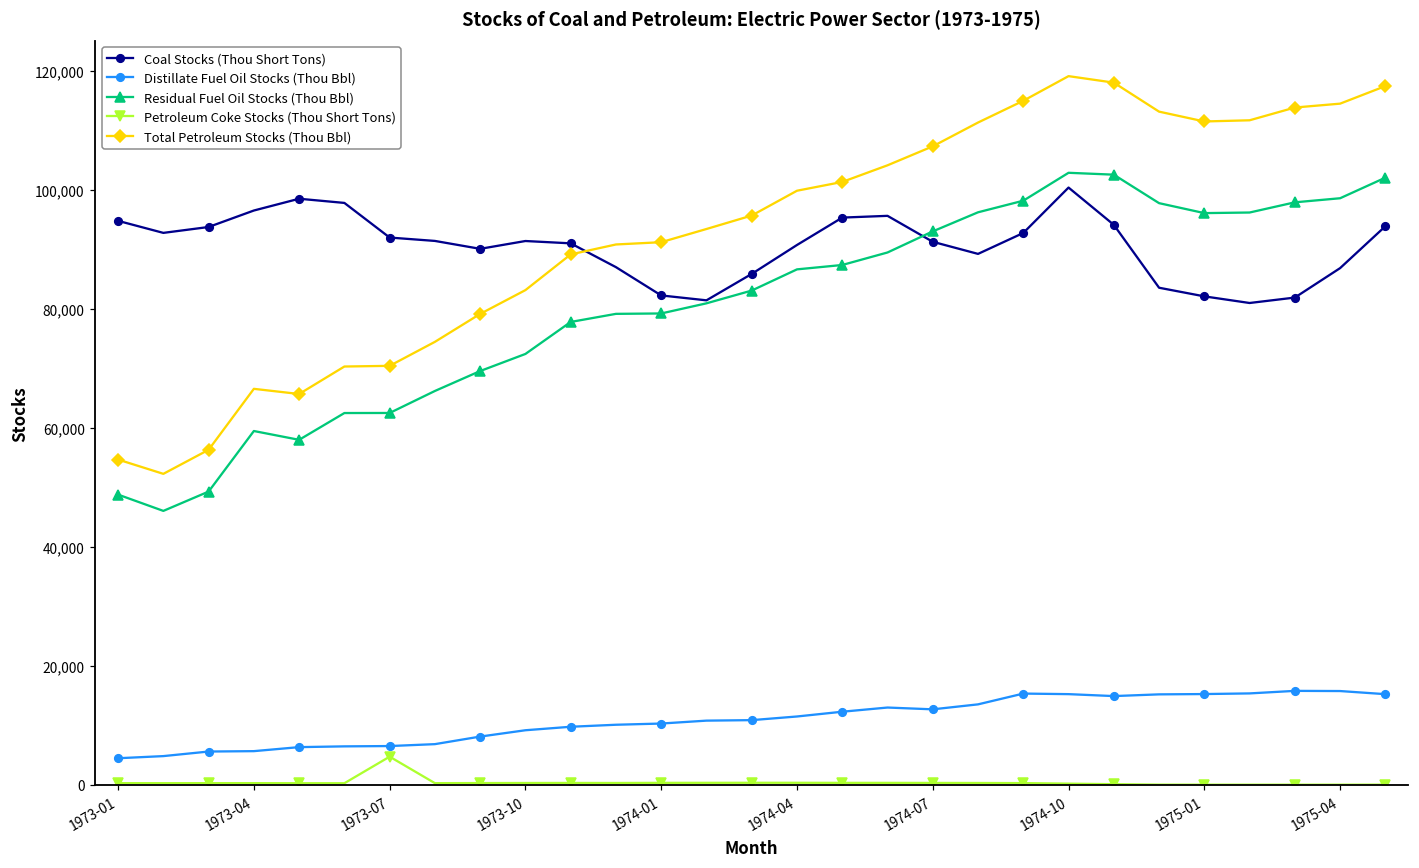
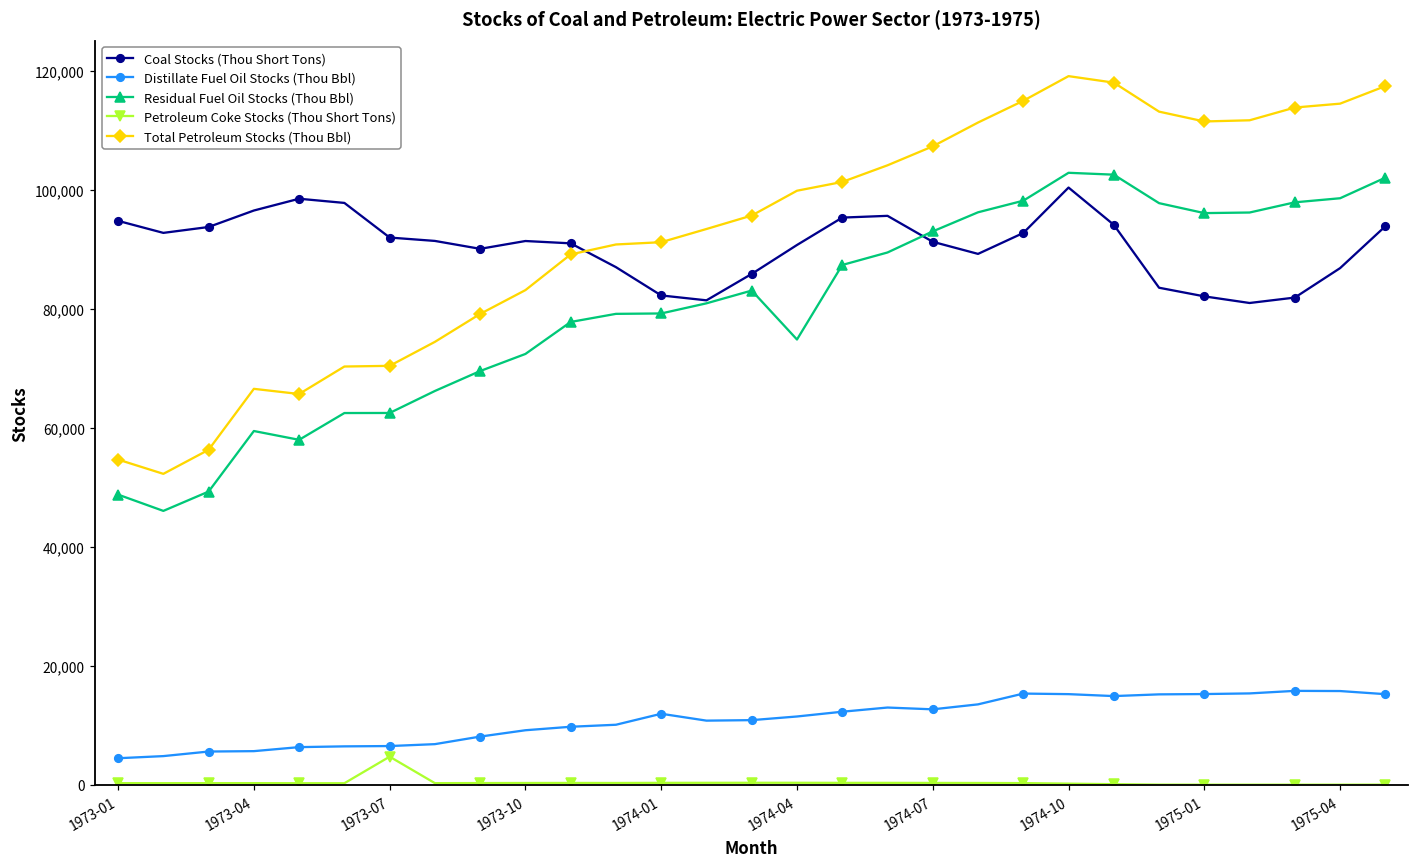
Distillate Fuel Oil Stocks (Thou Bbl), 1974-01: 10,000 -> 12,000
Residual Fuel Oil Stocks (Thou Bbl), 1974-04: 87,000 -> 75,000
